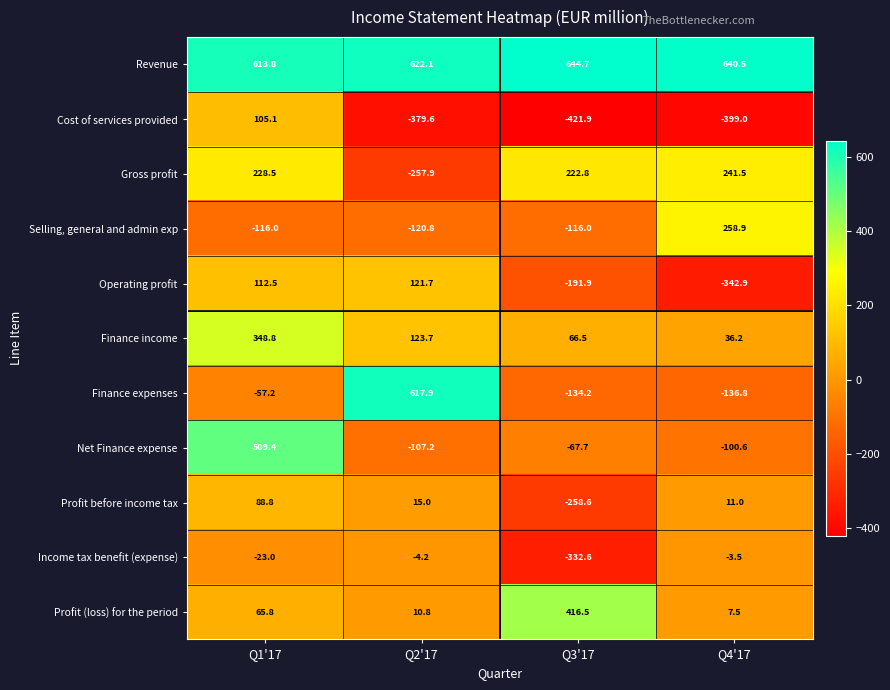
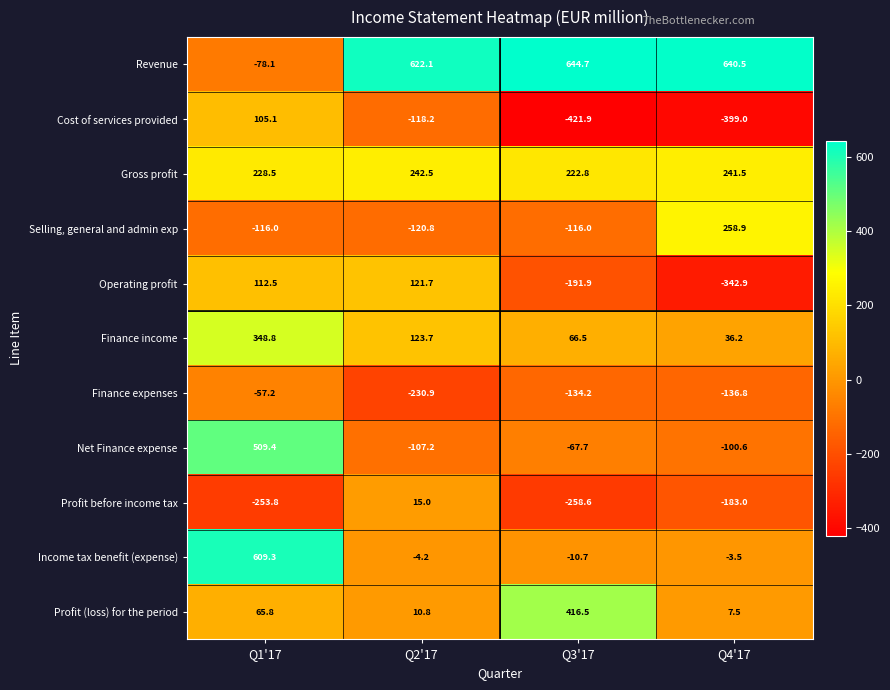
Revenue, Q1'17: 613.8 -> -78.1
Cost of services provided, Q2'17: -379.6 -> -118.2
Gross profit, Q2'17: -257.9 -> 242.5
Finance expenses, Q2'17: 617.9 -> -230.9
Profit before income tax, Q1'17: 88.8 -> -253.8
Profit before income tax, Q4'17: 11.0 -> -183.0
Income tax benefit (expense), Q1'17: -23.0 -> 609.3
Income tax benefit (expense), Q3'17: -332.6 -> -10.7
